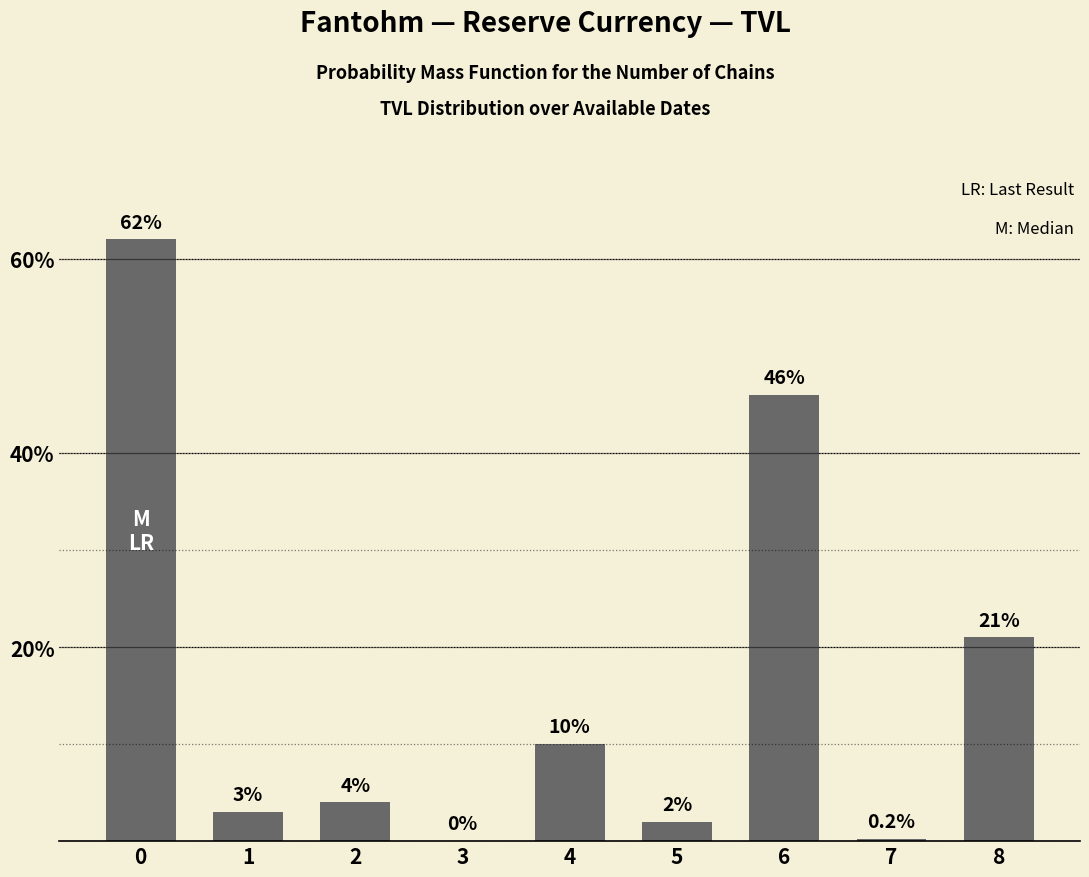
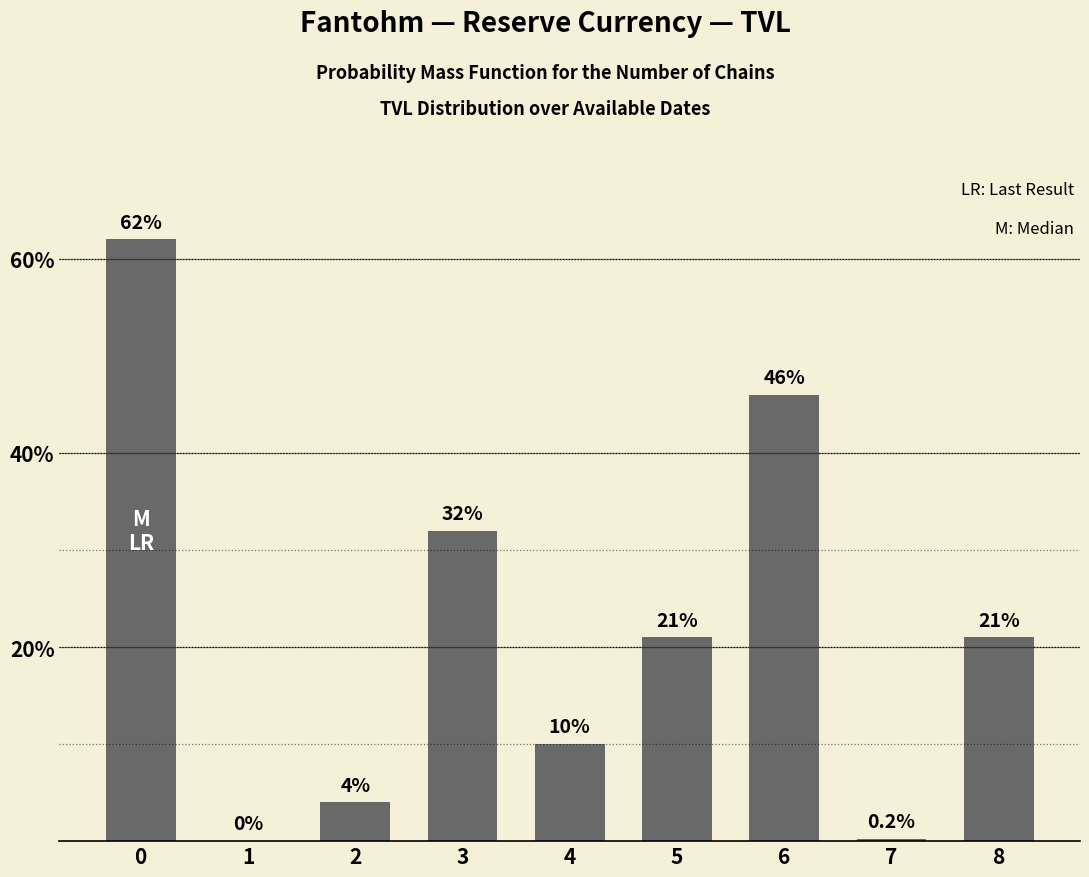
1: 3% -> 0%
3: 0% -> 32%
5: 2% -> 21%
